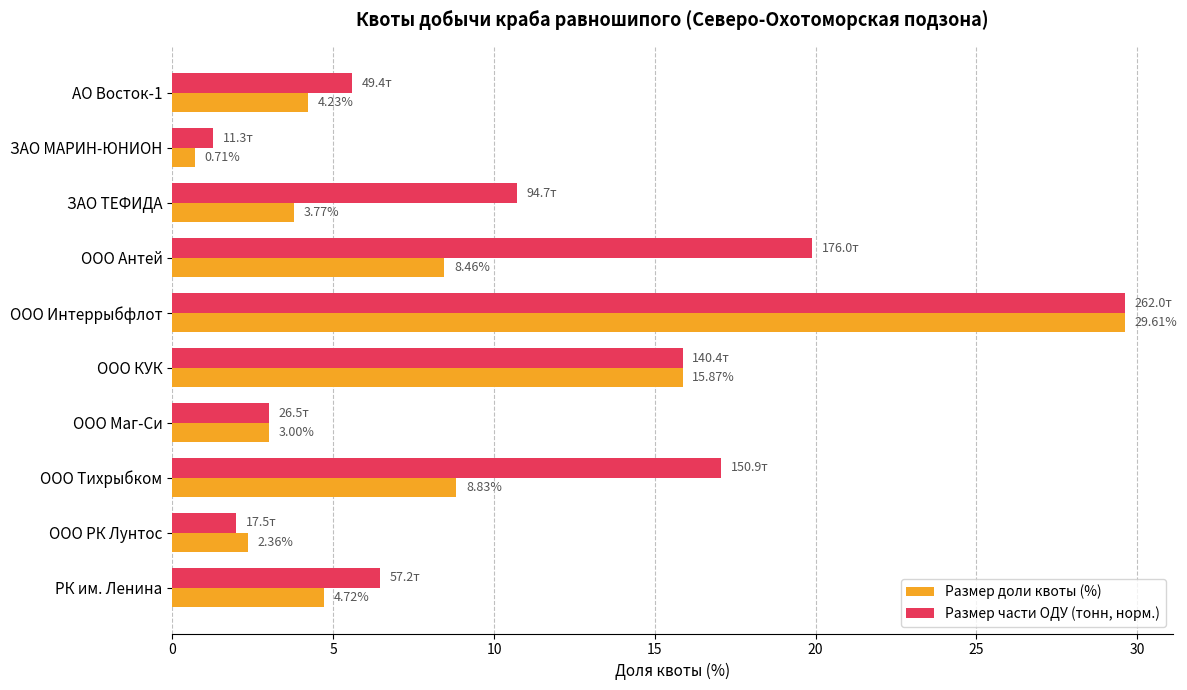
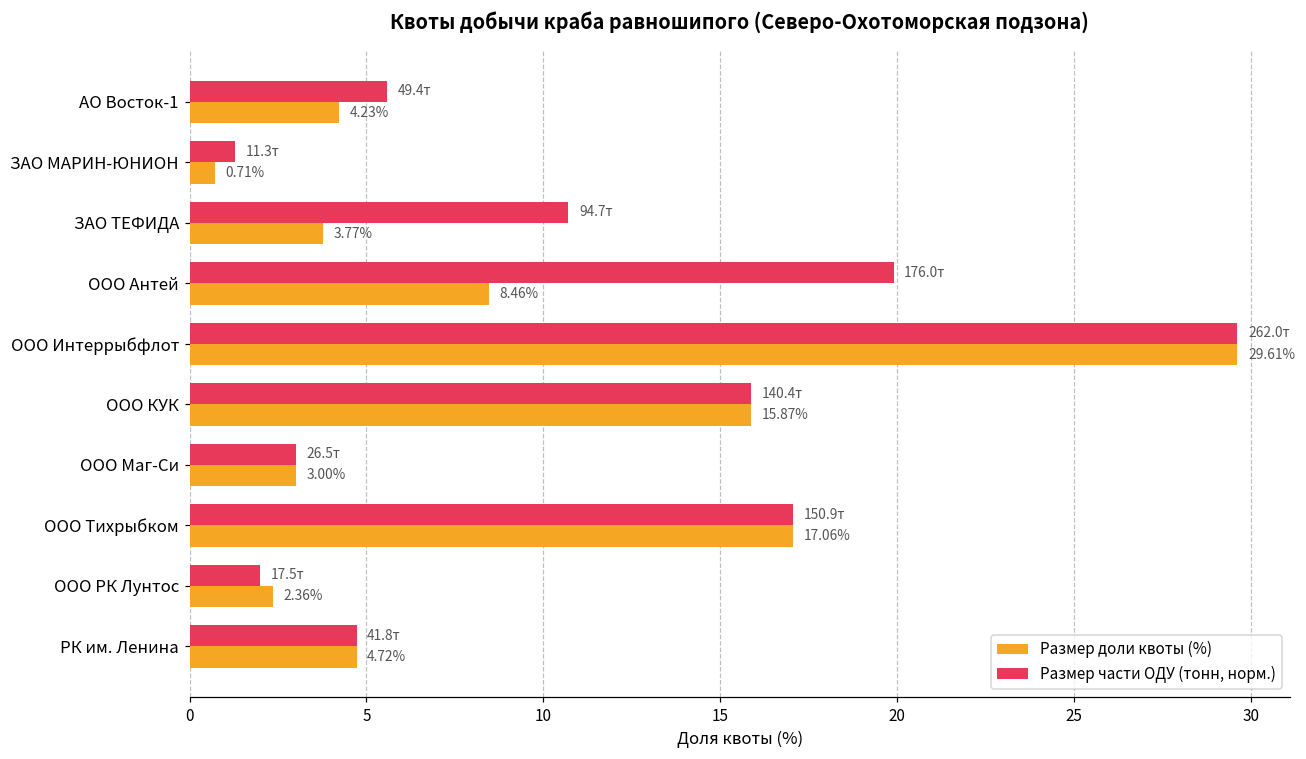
Размер доли квоты (%), ООО Тихрыбком: 8.83% -> 17.06%
Размер части ОДУ (тонн, норм.), РК им. Ленина: 57.2т -> 41.8т
